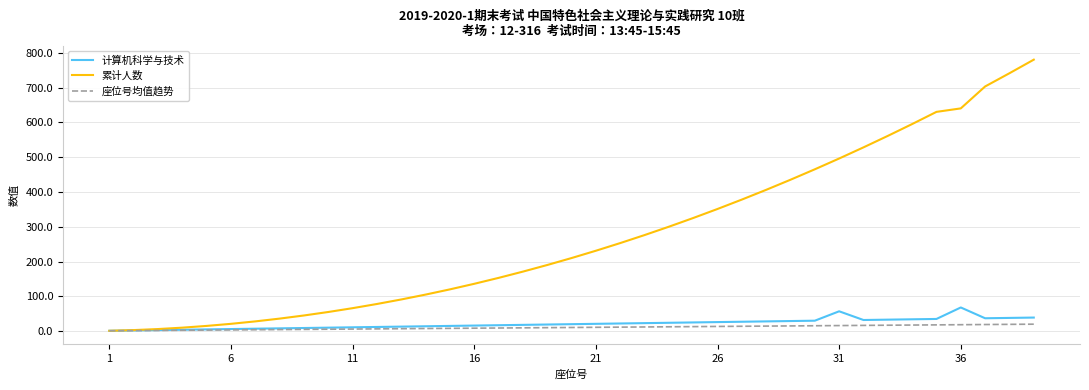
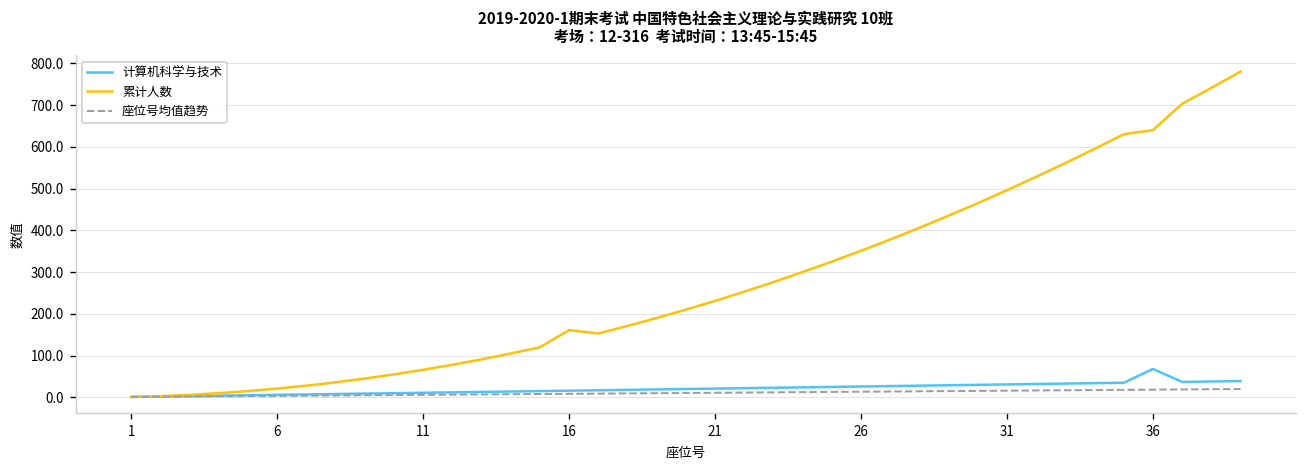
累计人数, 16: 140 -> 160
计算机科学与技术, 31: 60 -> 30
